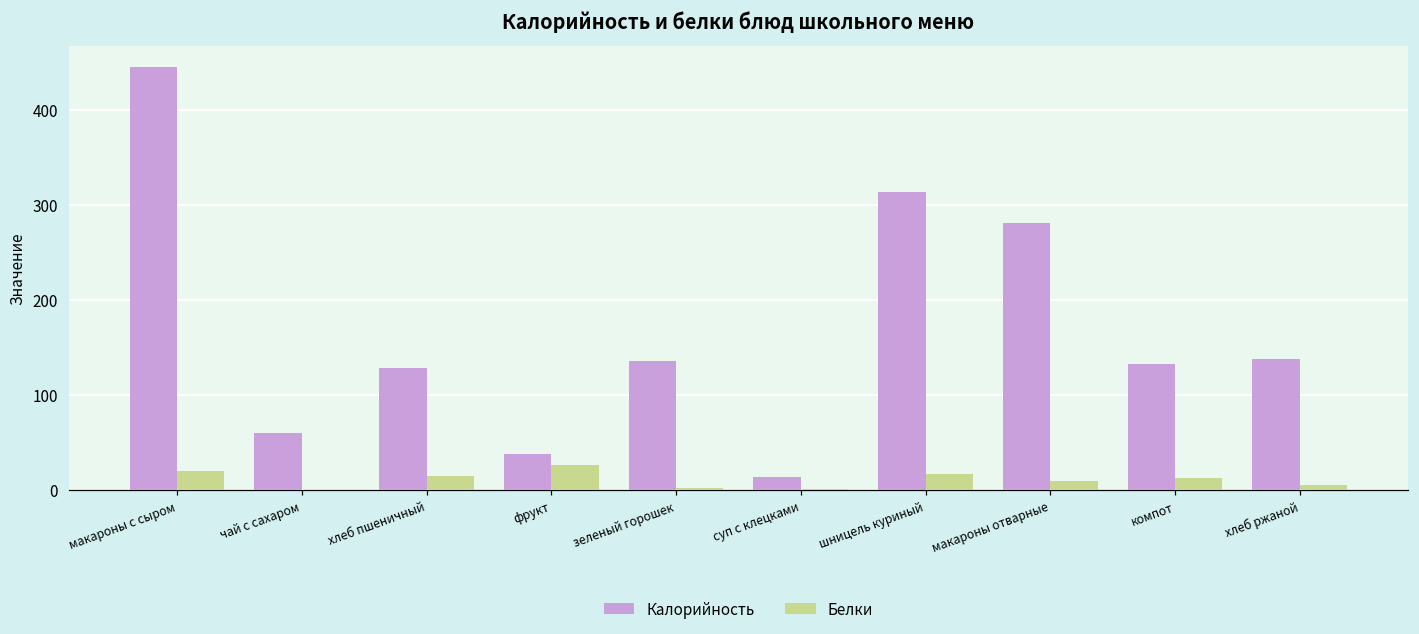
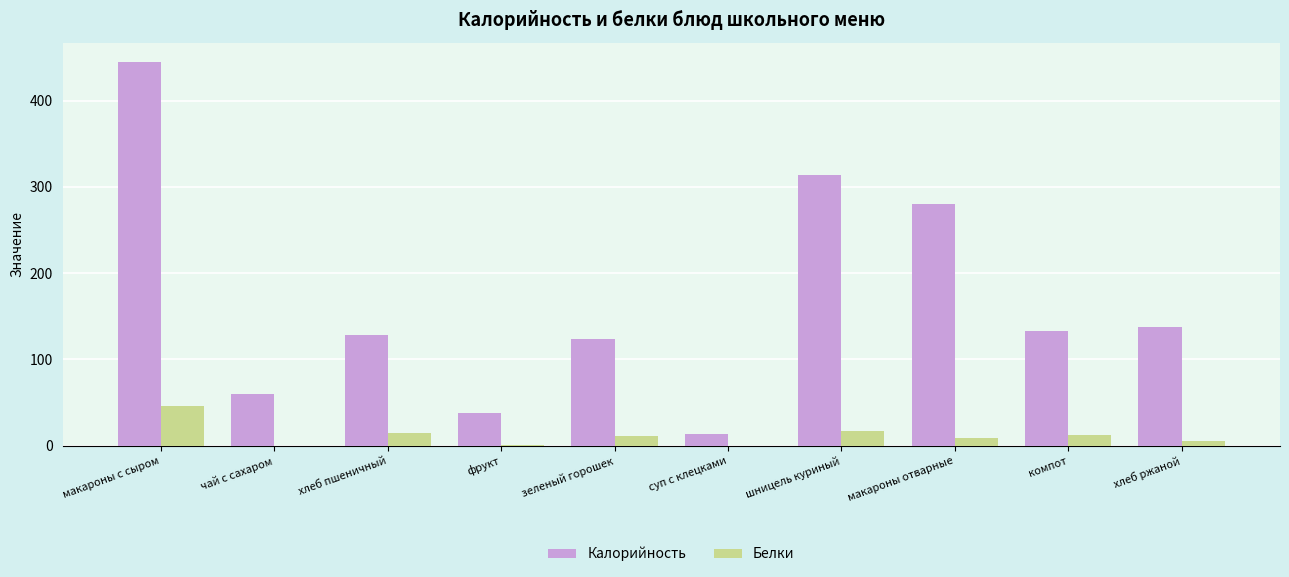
Белки, макароны с сыром: 20 -> 50
Белки, фрукт: 30 -> 0
Калорийность, зеленый горошек: 140 -> 120
Белки, зеленый горошек: 0 -> 10
